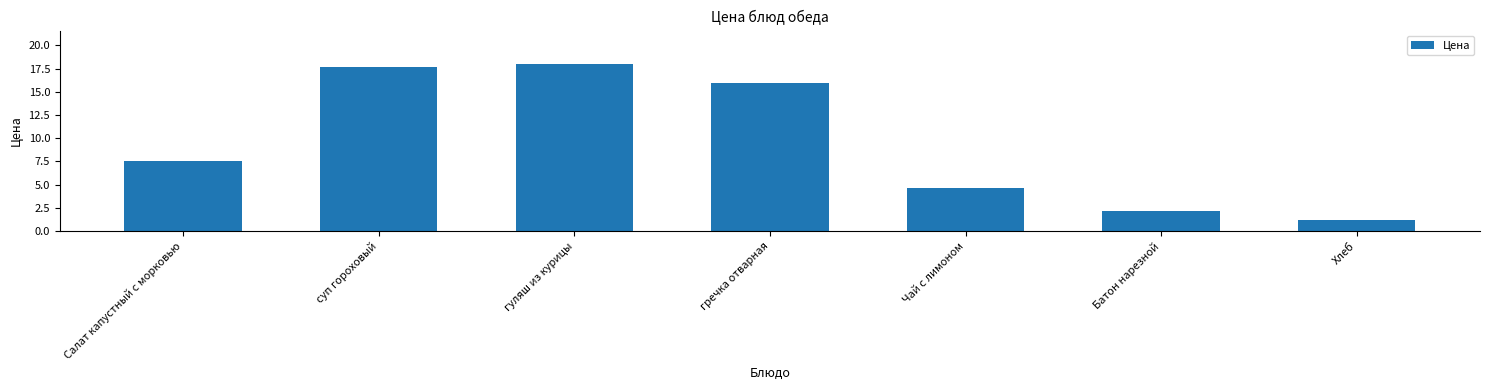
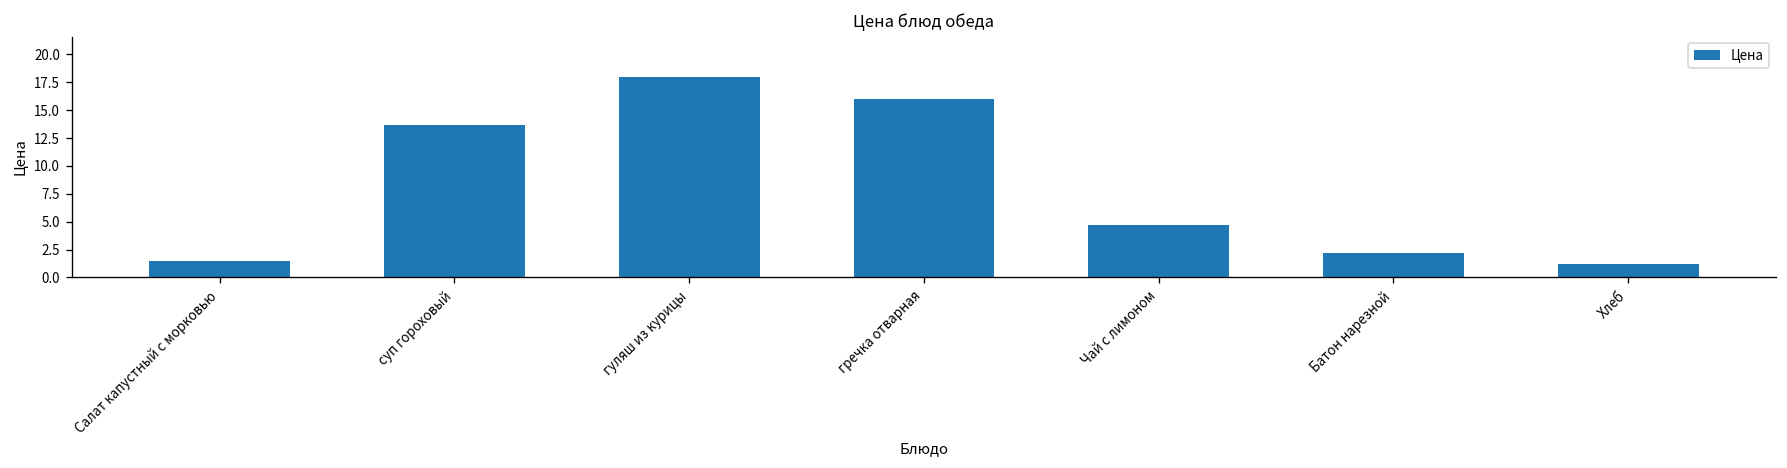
Салат капустный с морковью: 8 -> 1
суп гороховый: 18 -> 14
